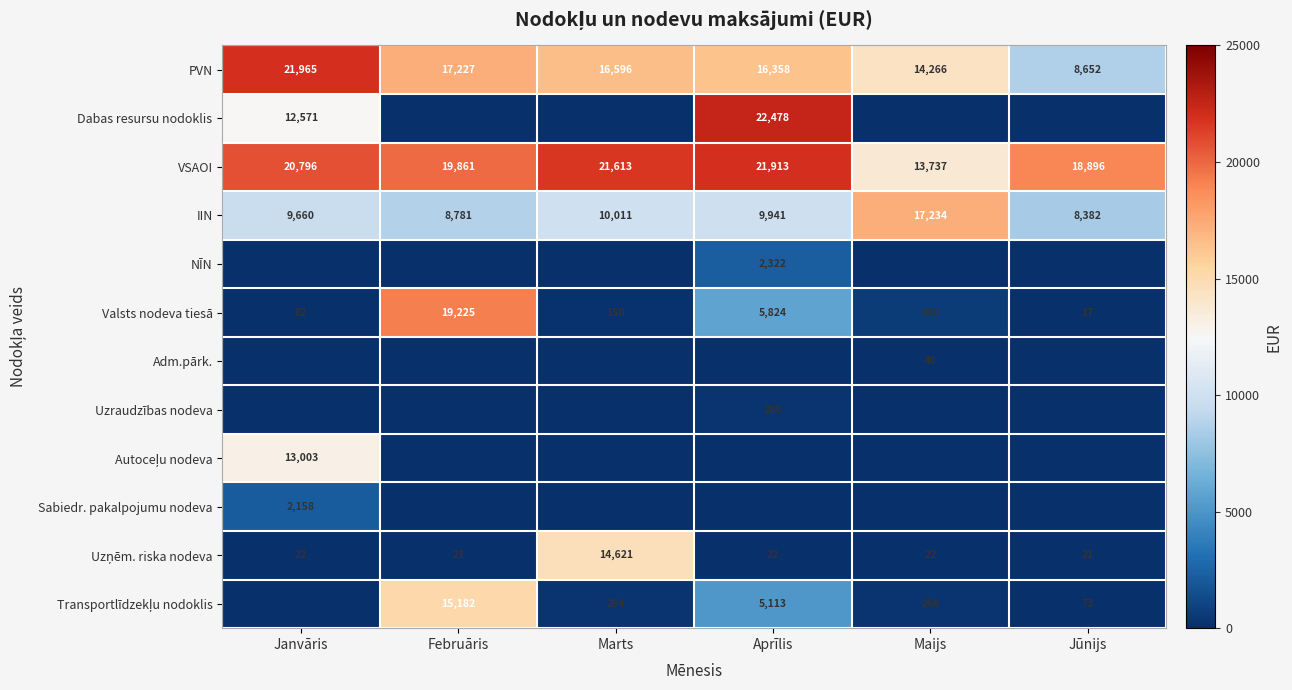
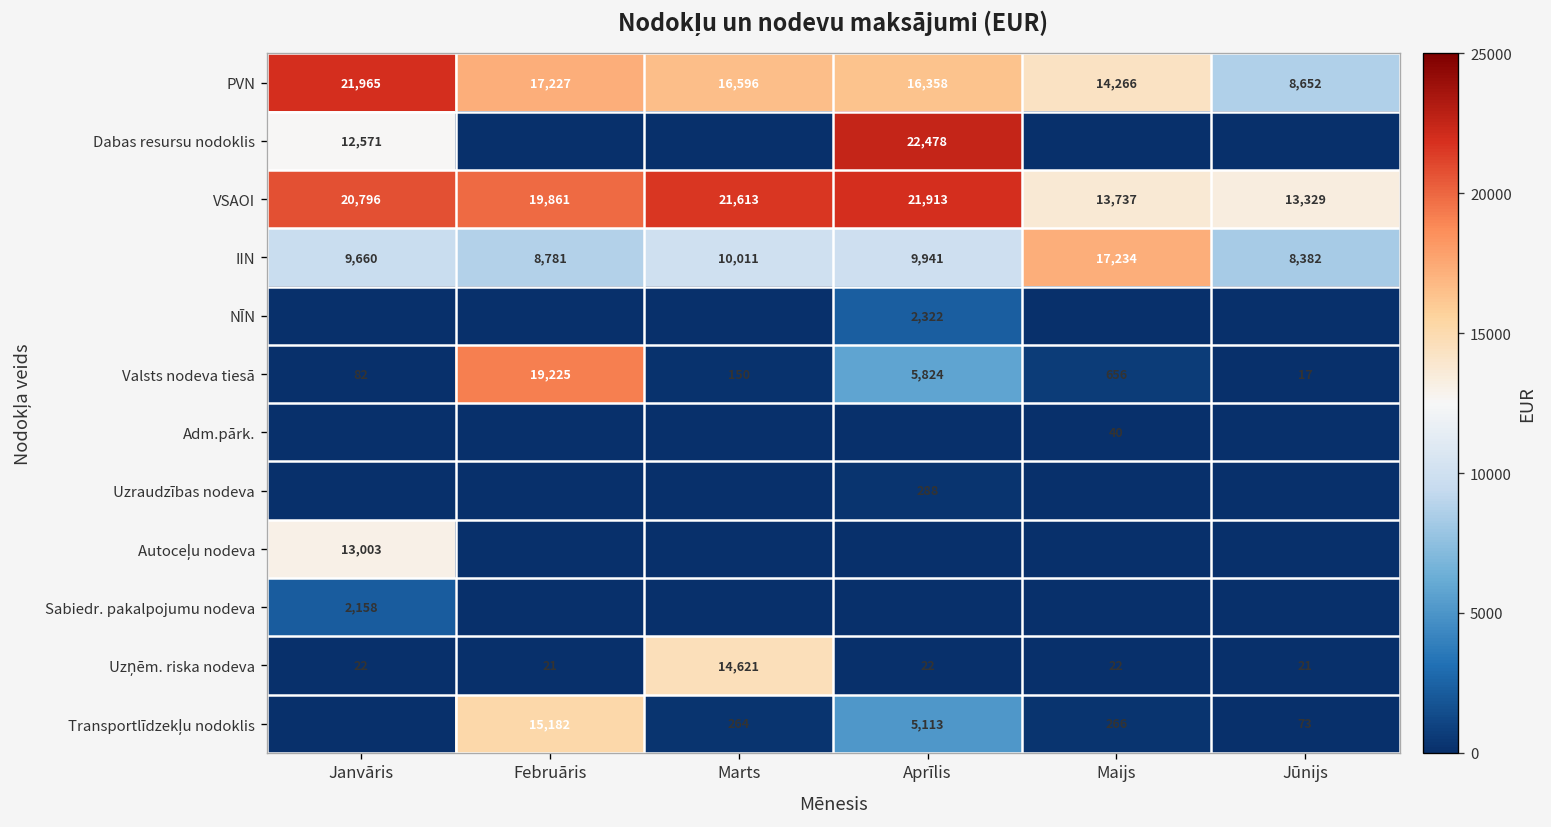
VSAOI, Jūnijs: 18,896 -> 13,329
